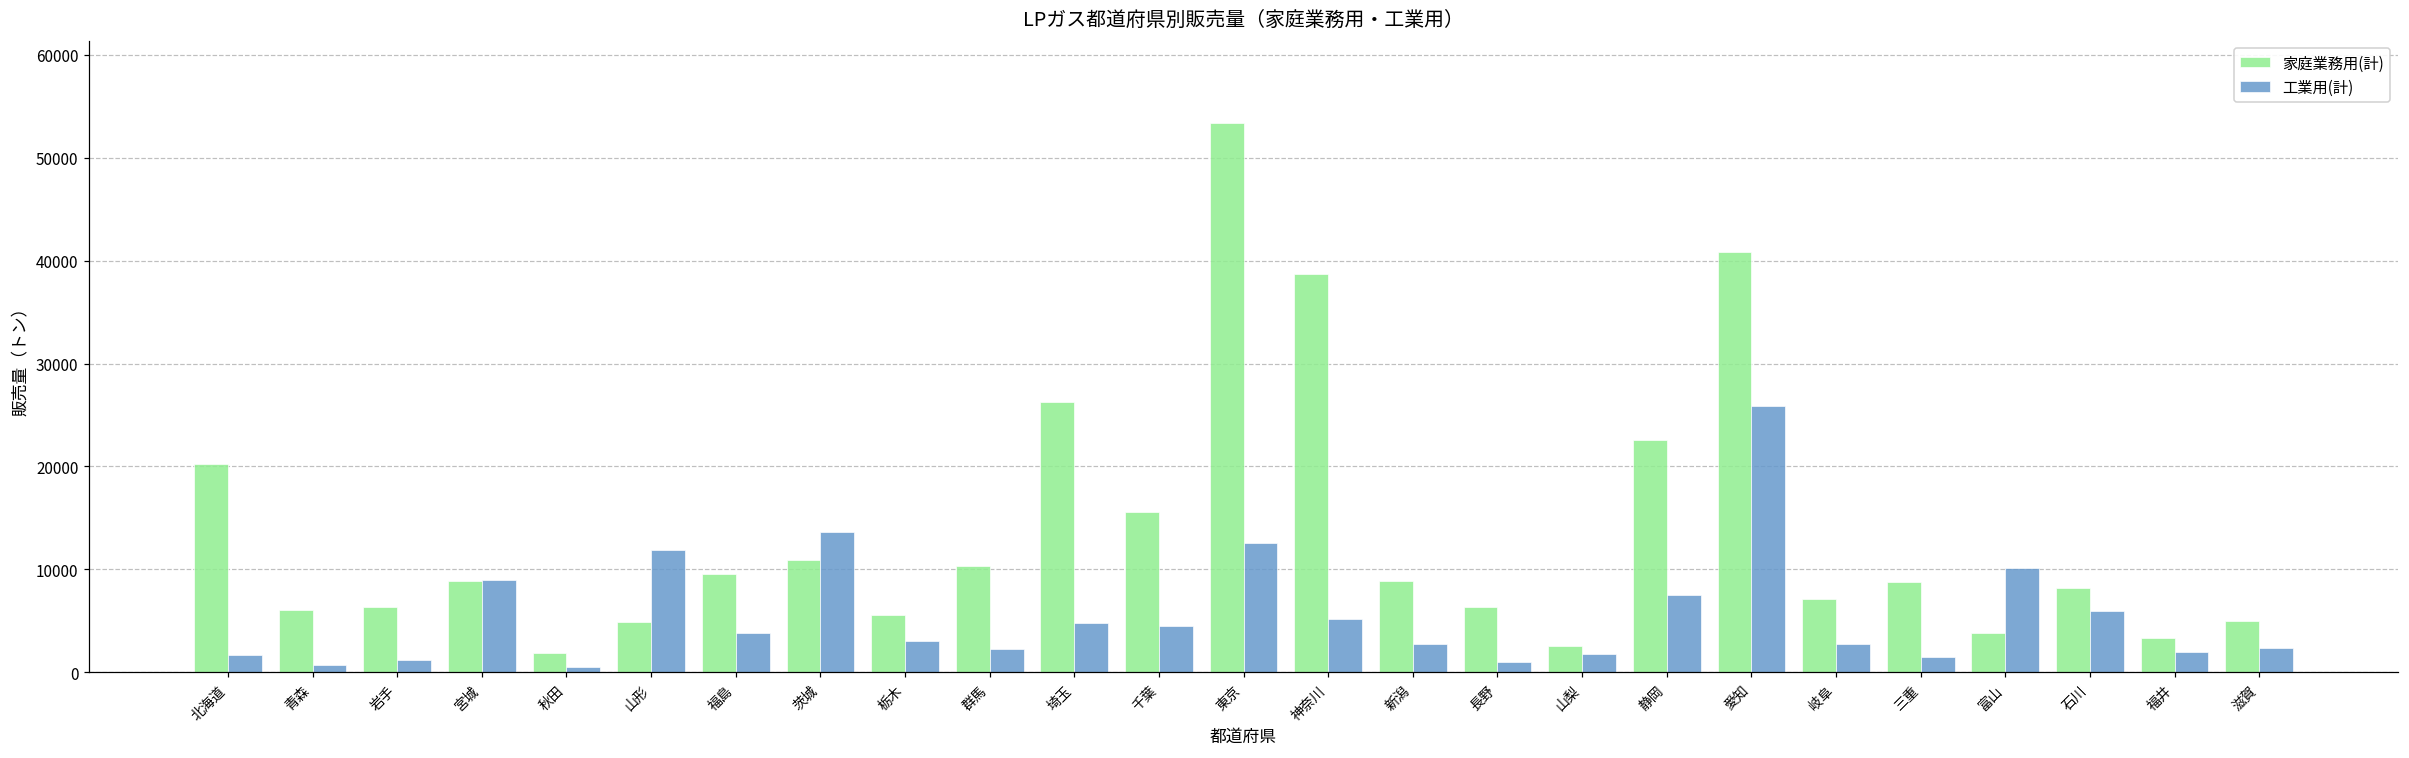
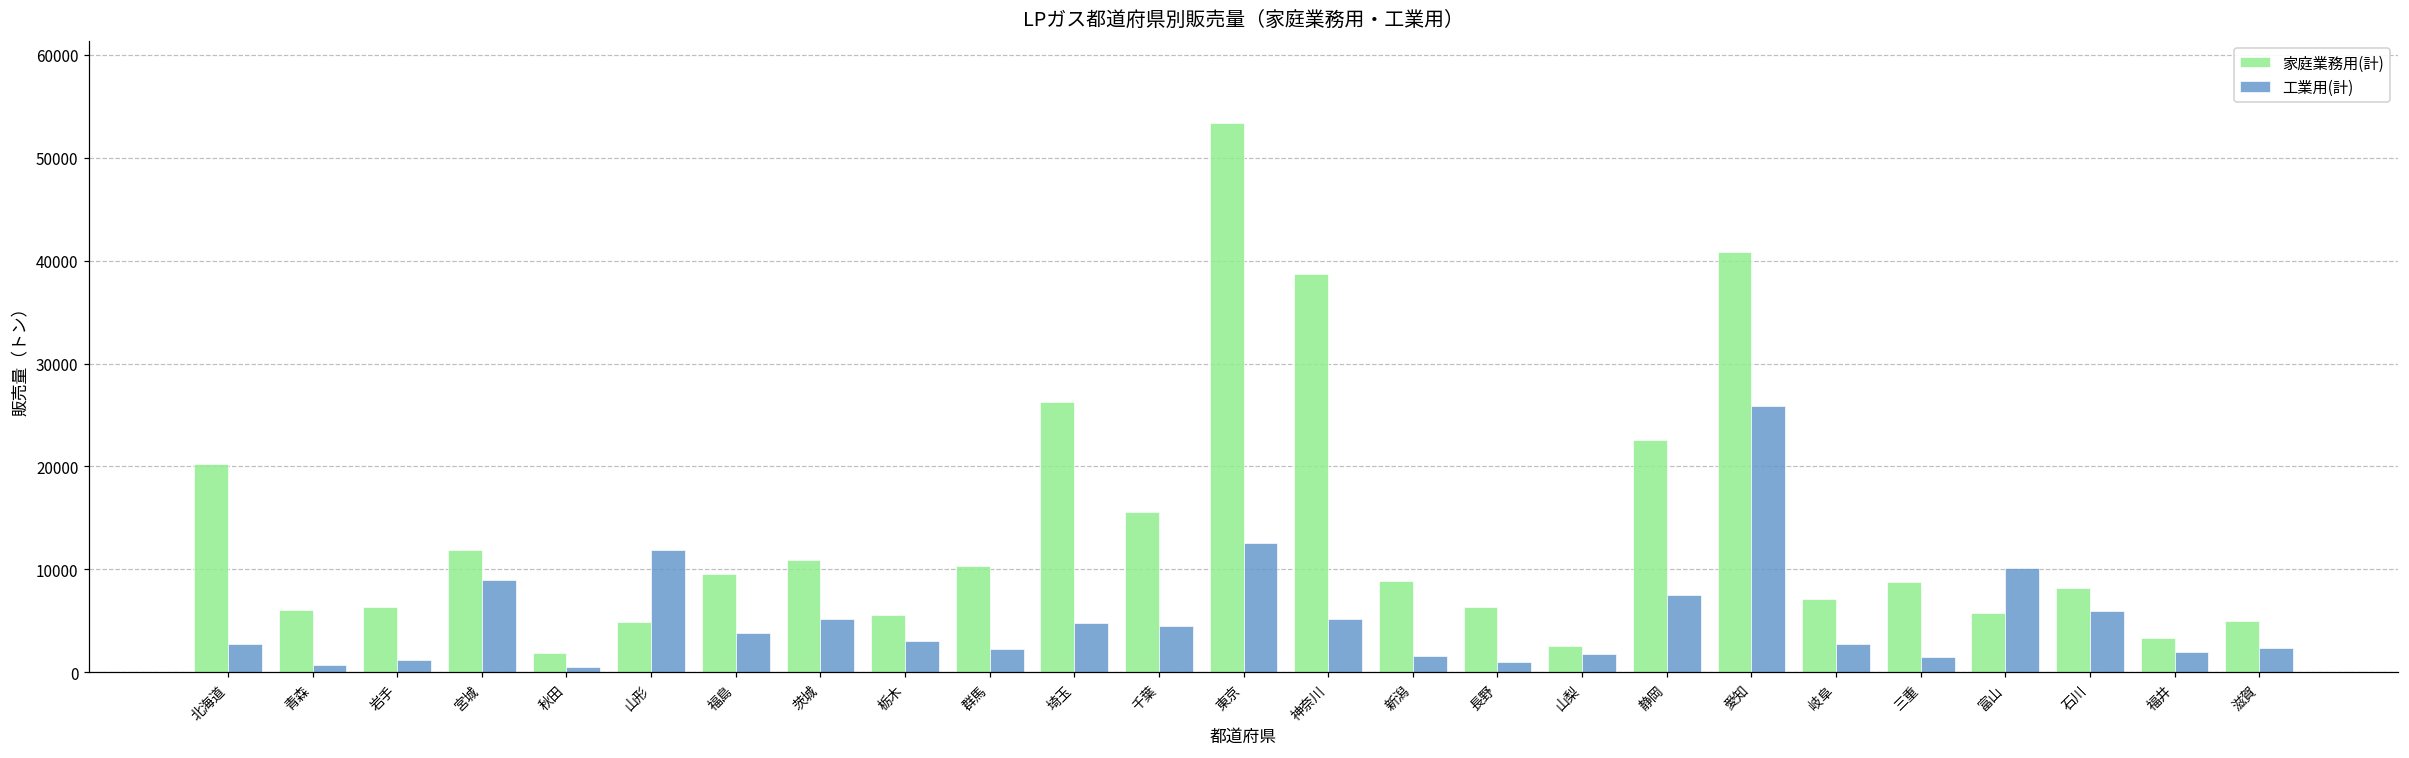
工業用(計), 北海道: 2000 -> 3000
家庭業務用(計), 宮城: 9000 -> 12000
工業用(計), 茨城: 14000 -> 5000
工業用(計), 新潟: 3000 -> 2000
家庭業務用(計), 富山: 4000 -> 6000
